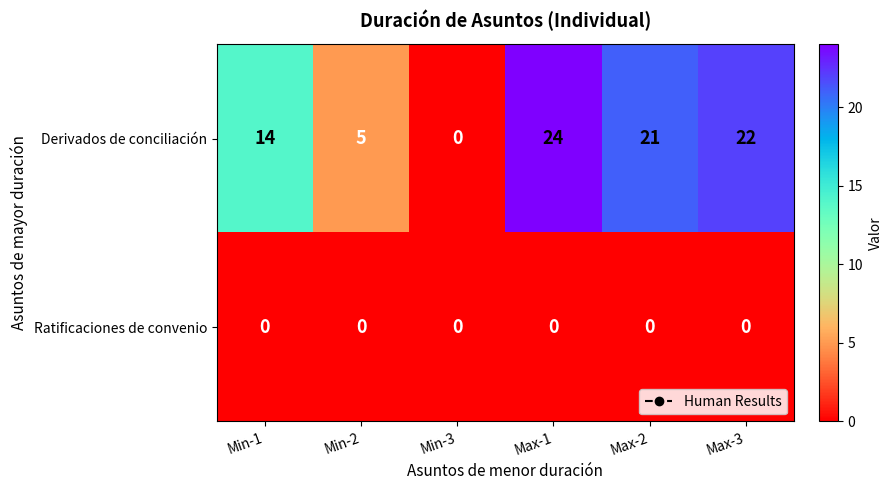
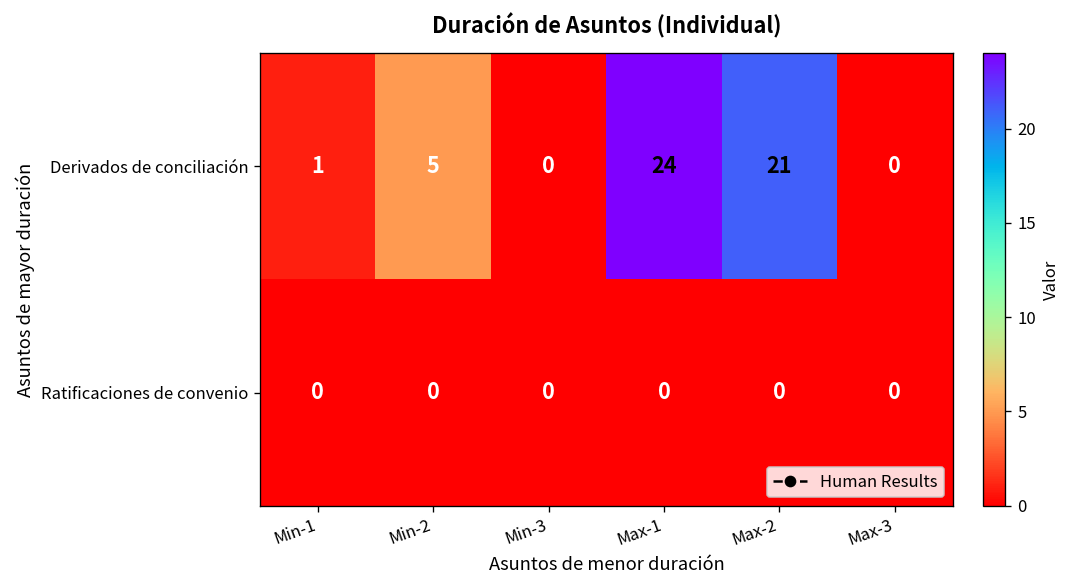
Derivados de conciliación, Min-1: 14 -> 1
Derivados de conciliación, Max-3: 22 -> 0
